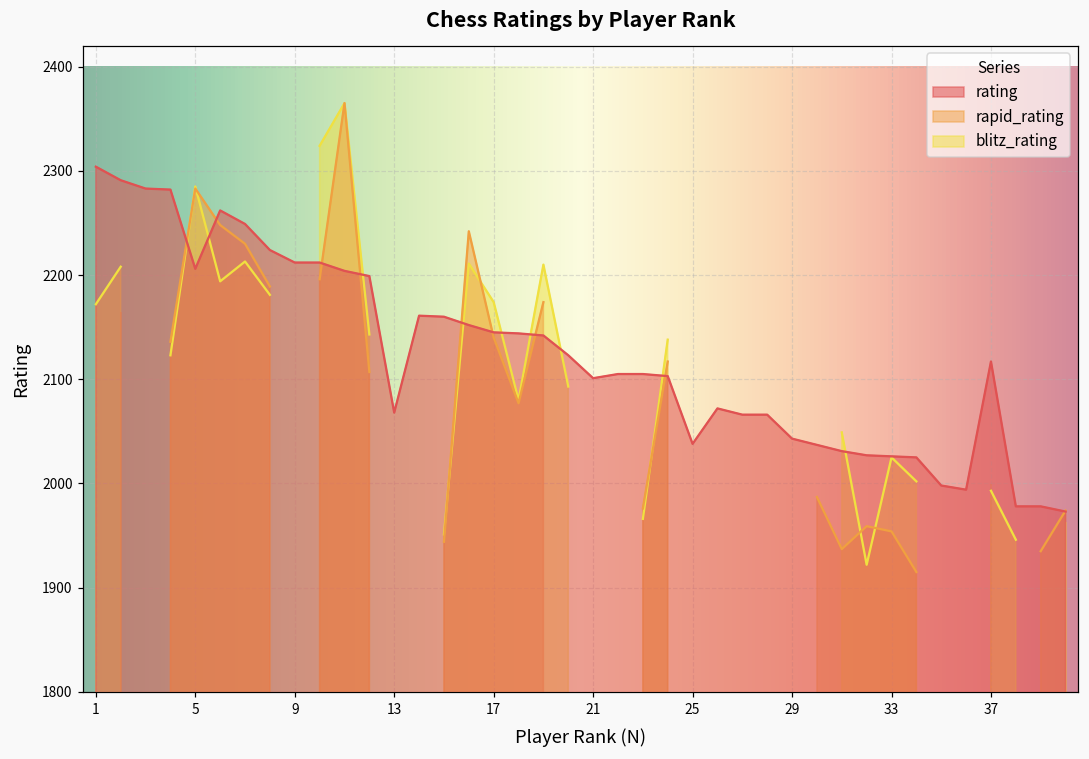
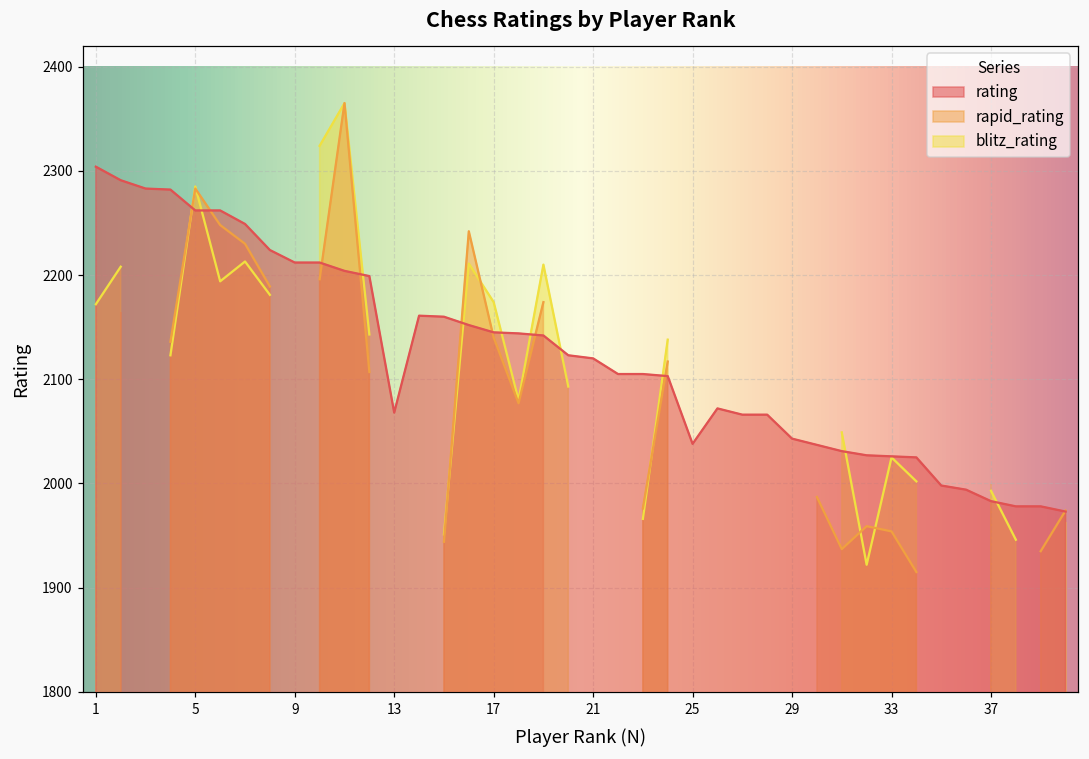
rating, 5: 2210 -> 2260
rating, 21: 2100 -> 2120
rating, 37: 2120 -> 1980
